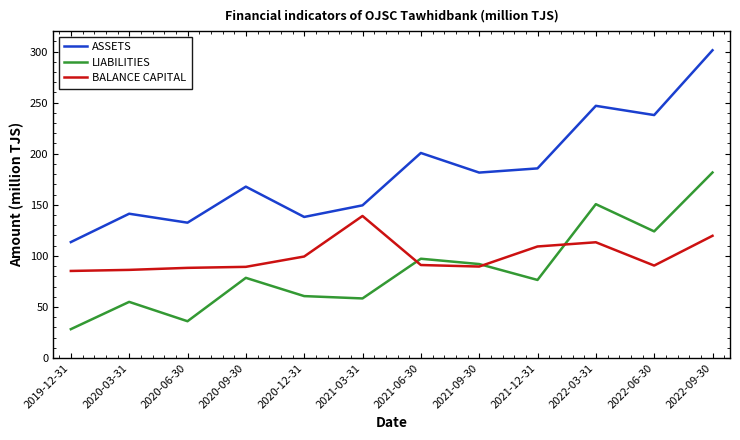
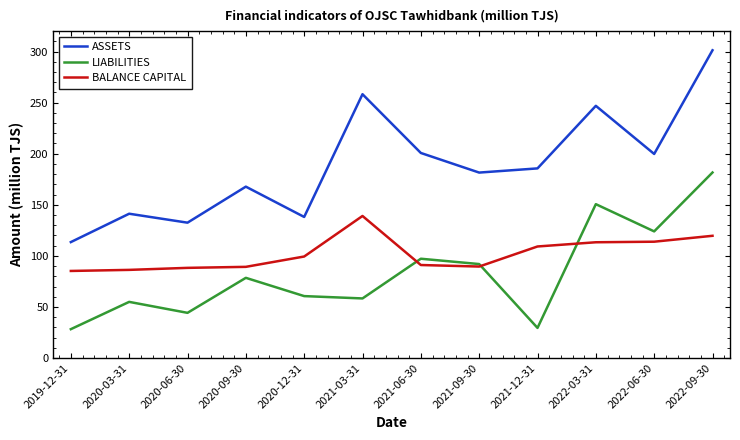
LIABILITIES, 2020-06-30: 36 -> 44
ASSETS, 2021-03-31: 149 -> 258
LIABILITIES, 2021-12-31: 76 -> 29
ASSETS, 2022-06-30: 238 -> 200
BALANCE CAPITAL, 2022-06-30: 91 -> 114
